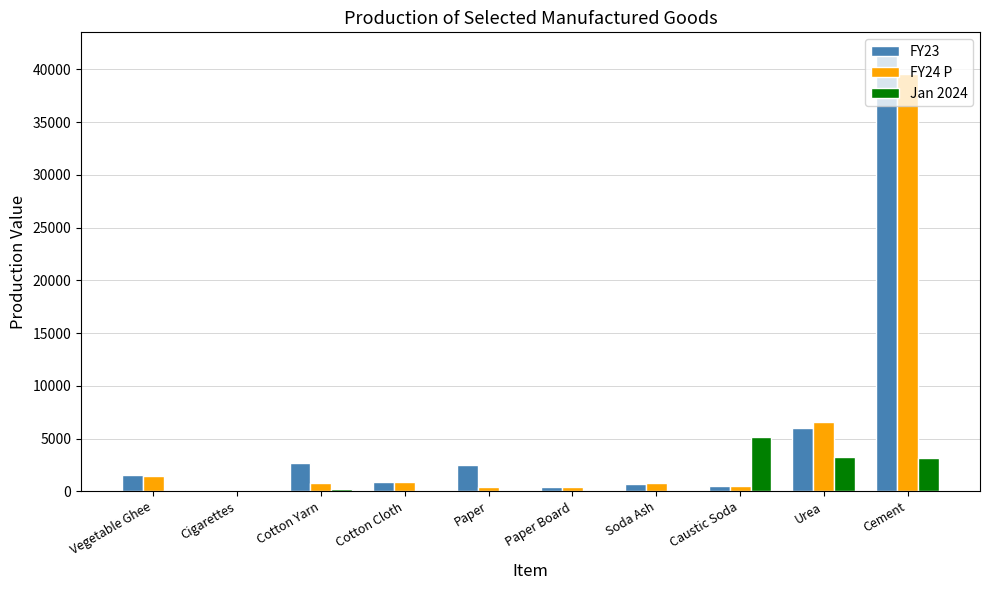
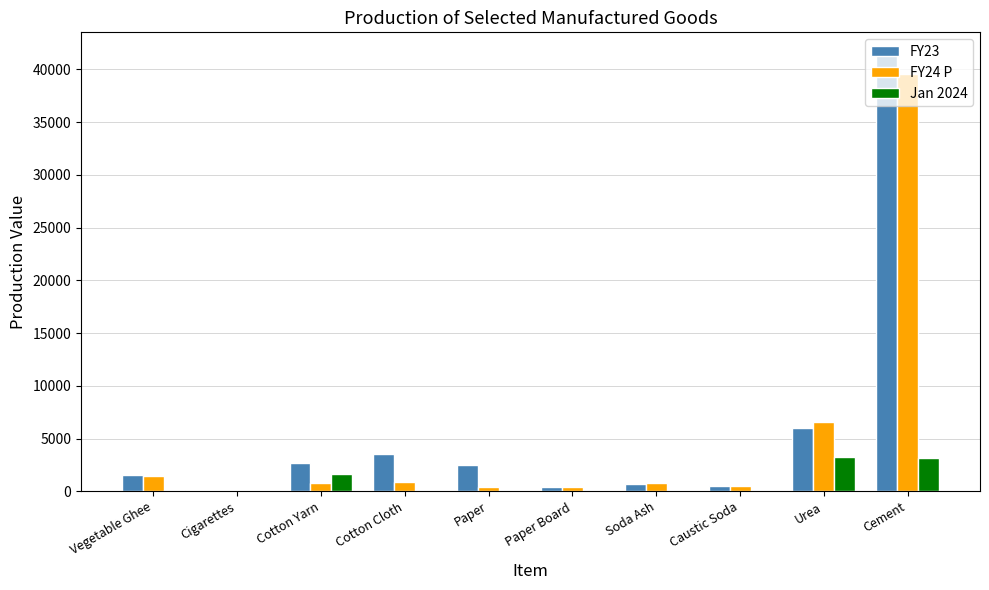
Jan 2024, Cotton Yarn: 200 -> 1700
FY23, Cotton Cloth: 900 -> 3500
Jan 2024, Caustic Soda: 5100 -> 0
